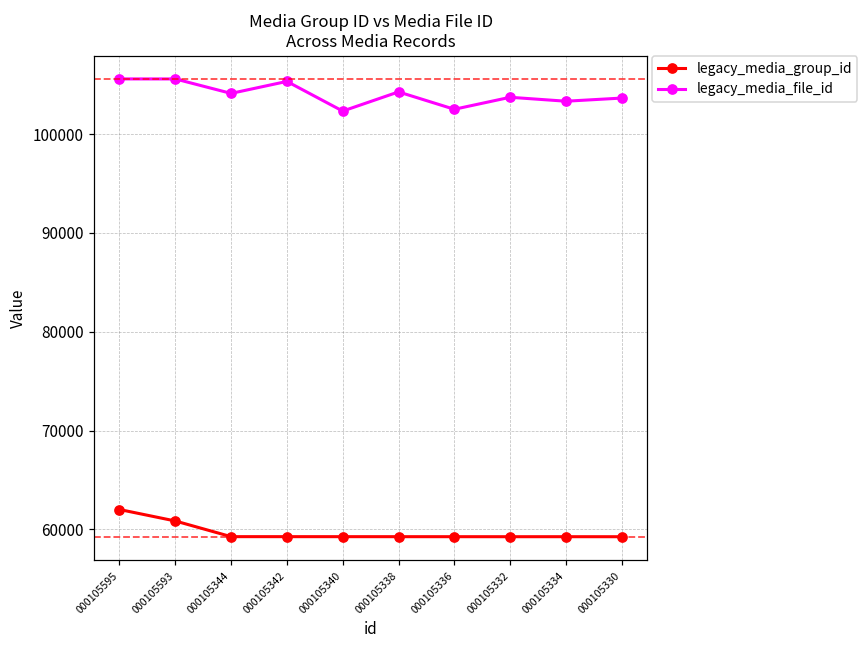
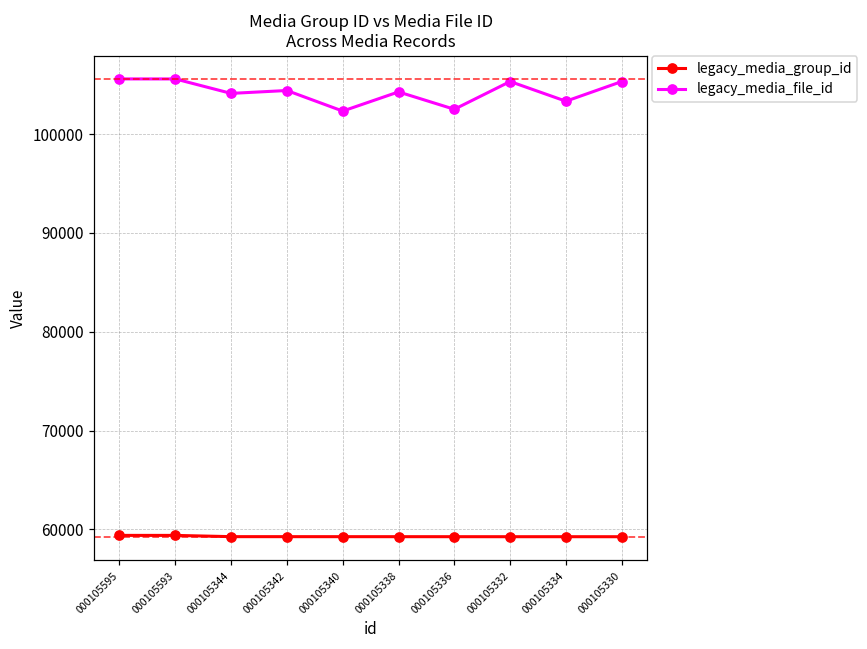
legacy_media_group_id, 000105595: 62000 -> 59000
legacy_media_group_id, 000105593: 61000 -> 59000
legacy_media_file_id, 000105342: 105000 -> 104000
legacy_media_file_id, 000105332: 104000 -> 105000
legacy_media_file_id, 000105330: 104000 -> 105000
